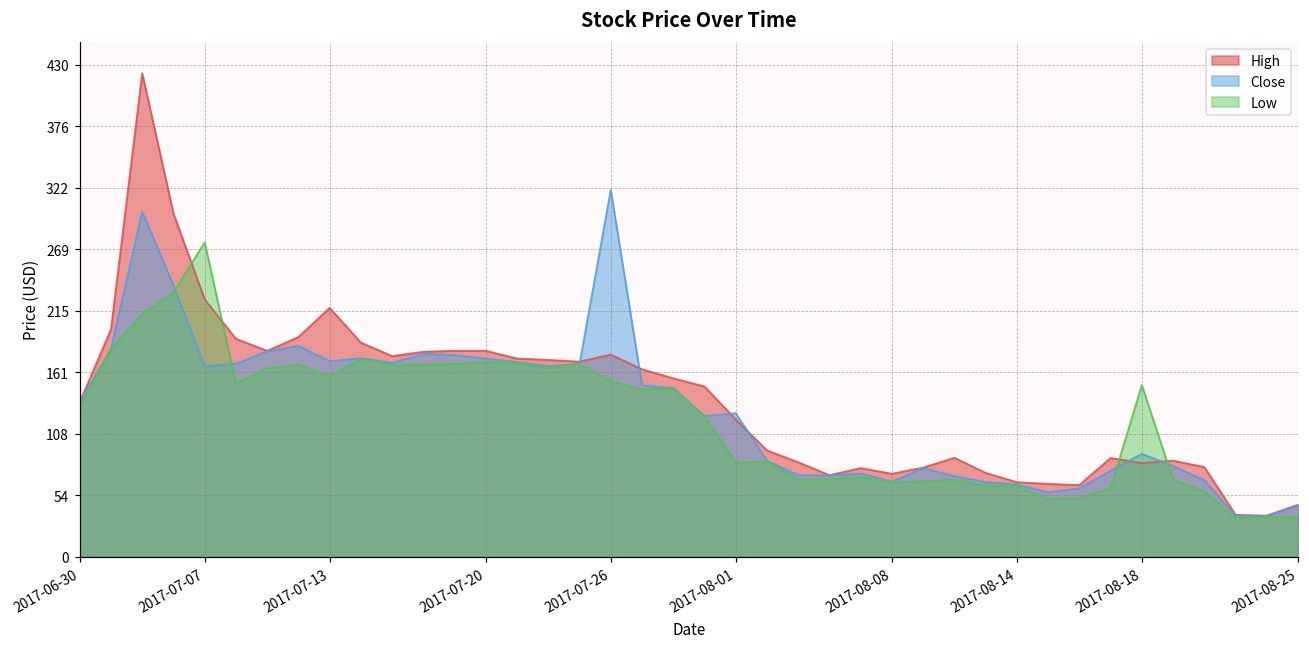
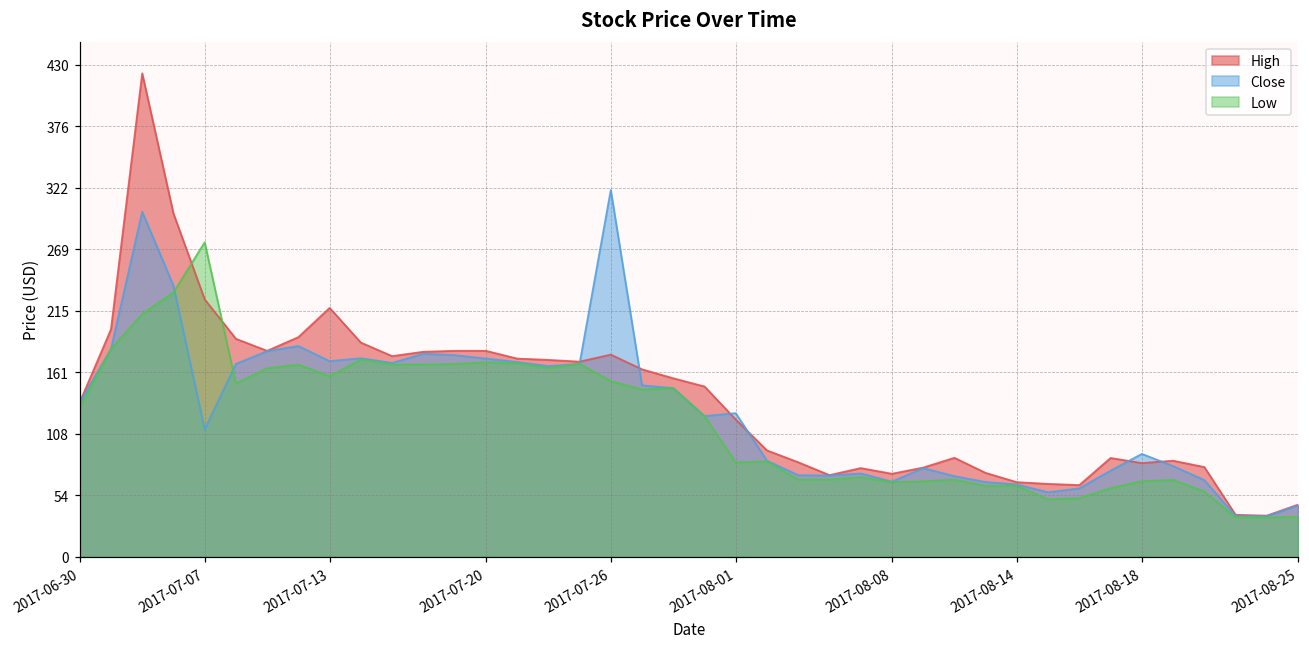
Close, 2017-07-07: 166 -> 111
Low, 2017-08-18: 150 -> 66
